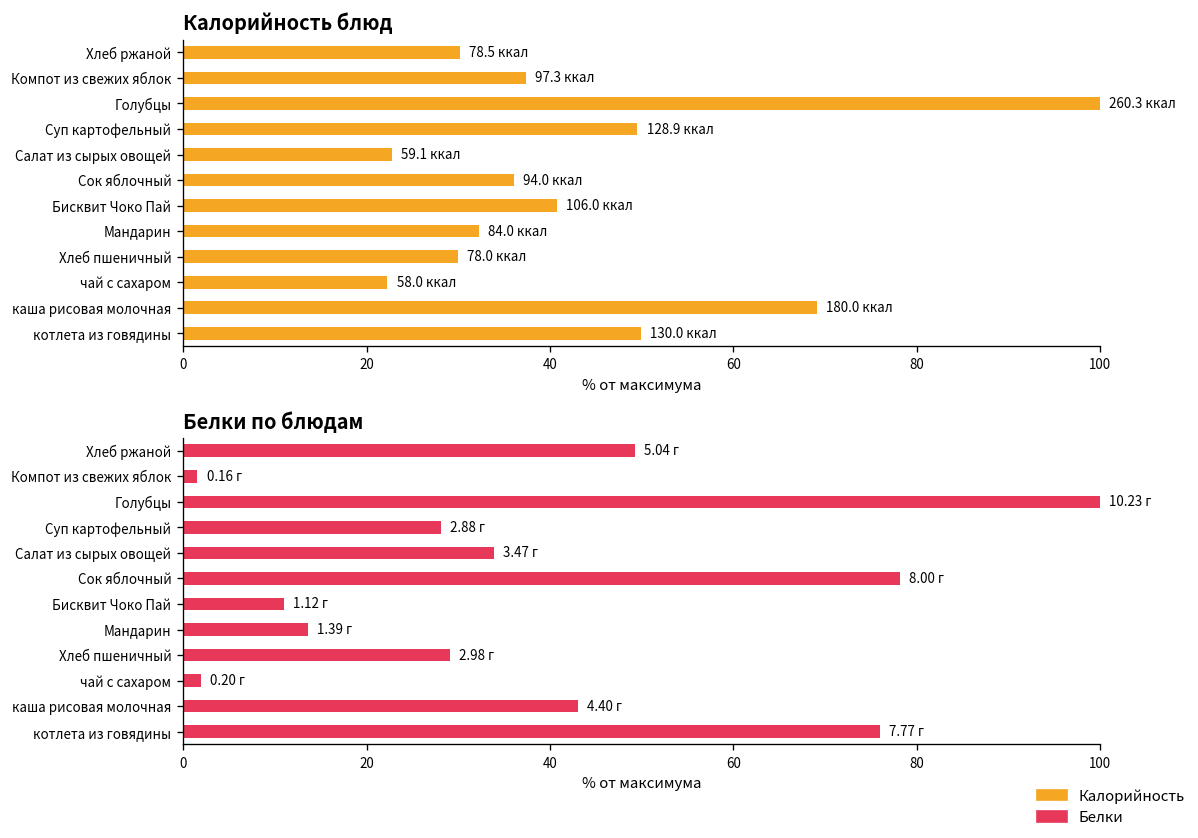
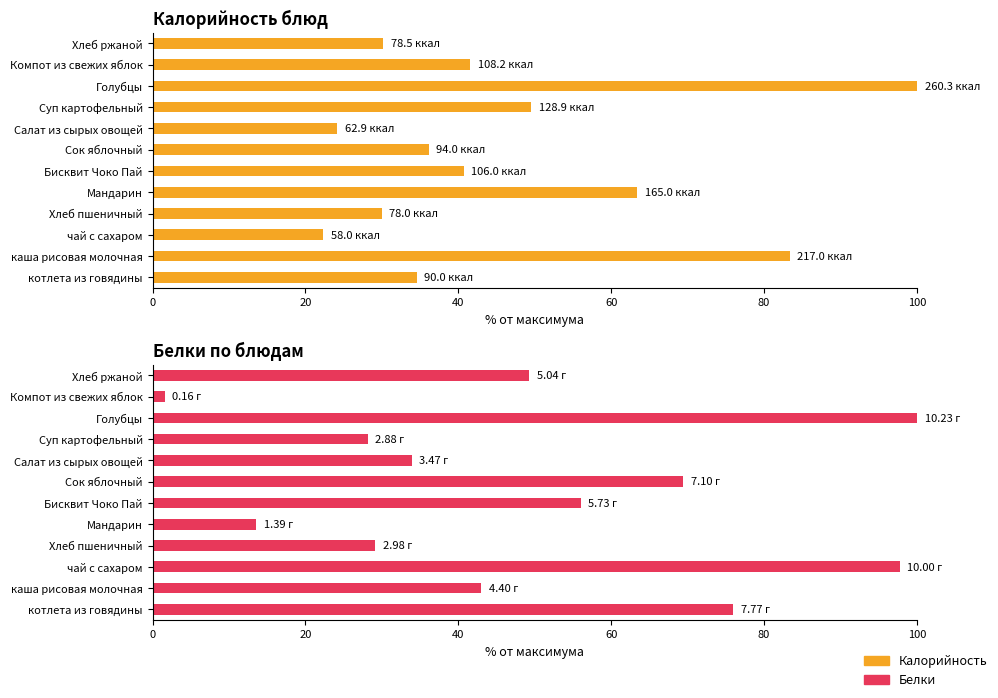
Калорийность блюд, Компот из свежих яблок: 97.3 -> 108.2
Калорийность блюд, Салат из сырых овощей: 59.1 -> 62.9
Калорийность блюд, Мандарин: 84.0 -> 165.0
Калорийность блюд, каша рисовая молочная: 180.0 -> 217.0
Калорийность блюд, котлета из говядины: 130.0 -> 90.0
Белки по блюдам, Сок яблочный: 8.00 -> 7.10
Белки по блюдам, Бисквит Чоко Пай: 1.12 -> 5.73
Белки по блюдам, чай с сахаром: 0.20 -> 10.00
